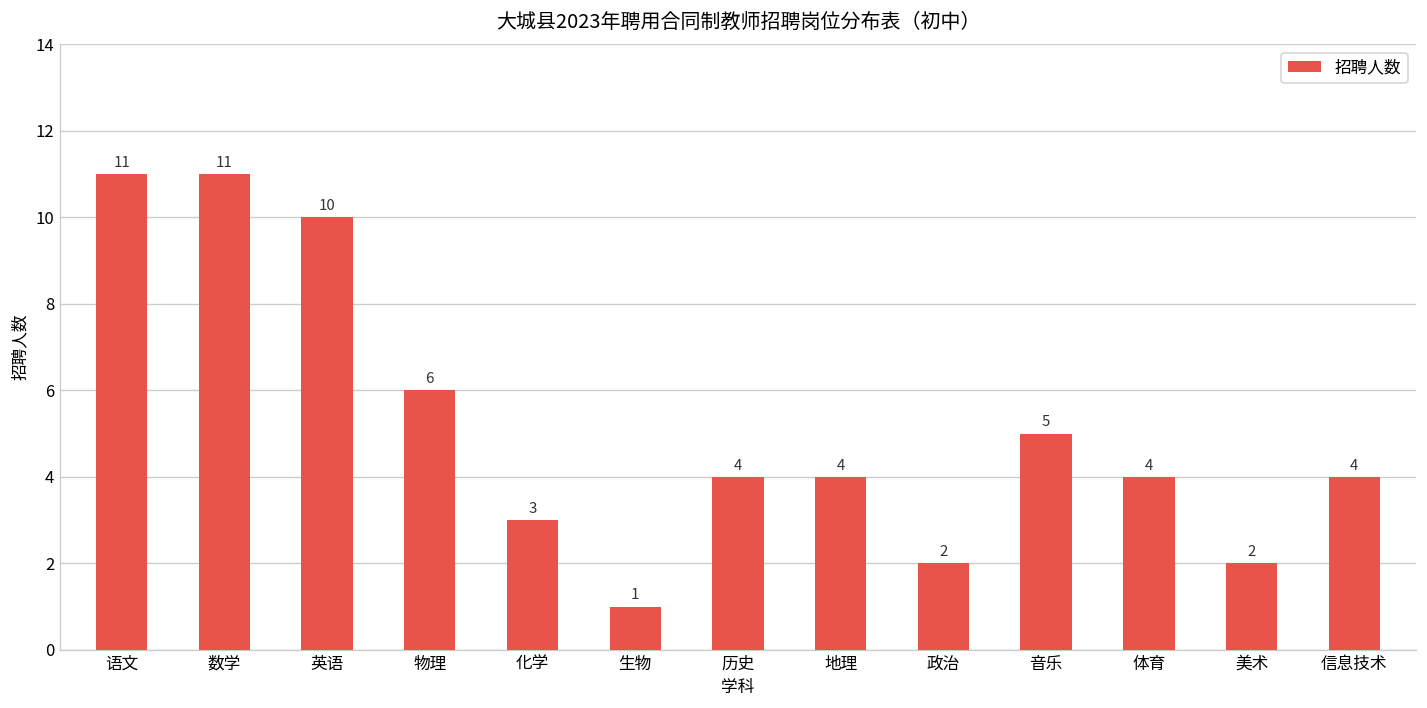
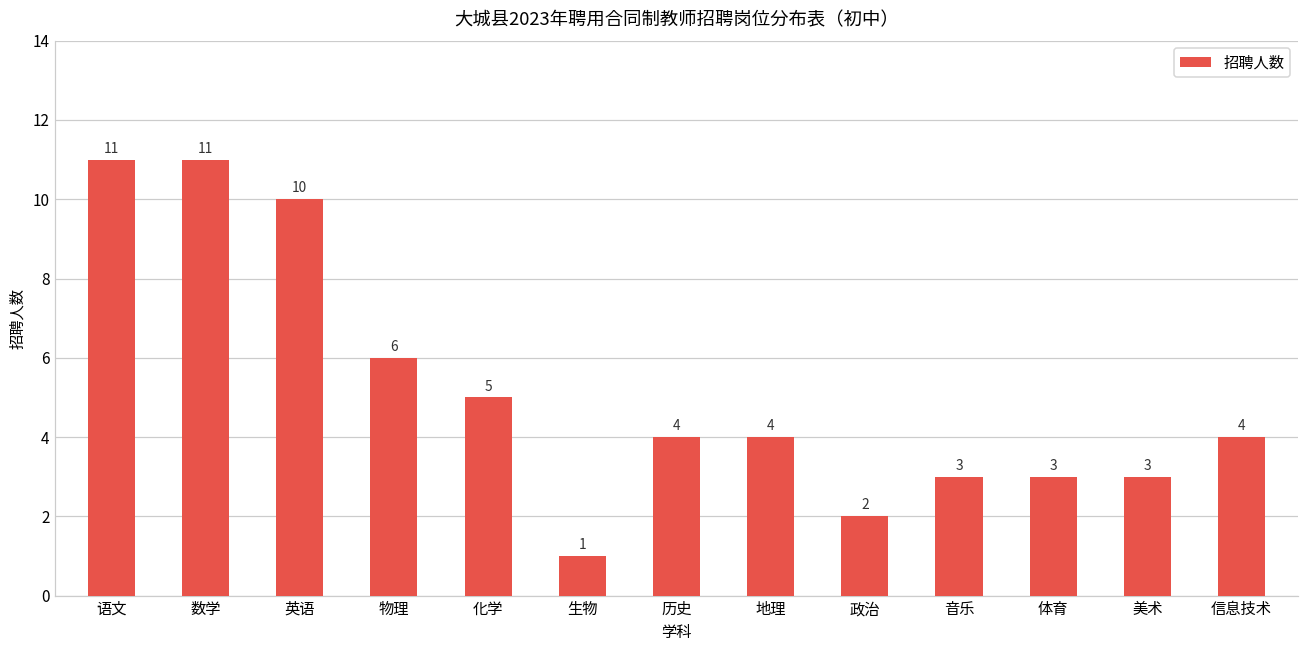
化学: 3 -> 5
音乐: 5 -> 3
体育: 4 -> 3
美术: 2 -> 3
